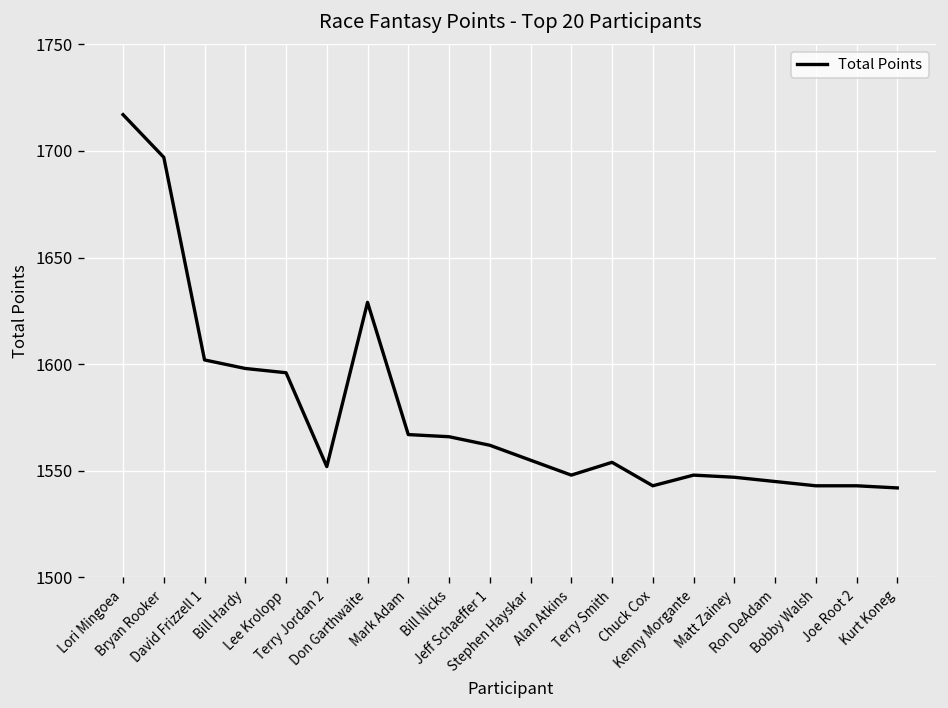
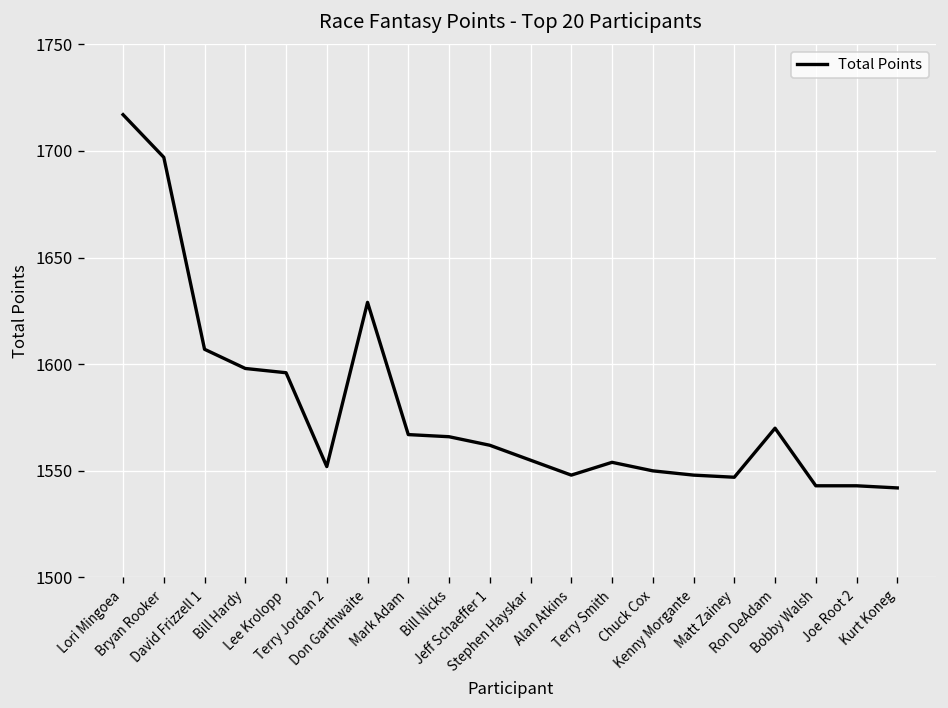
David Frizzell 1: 1602 -> 1607
Chuck Cox: 1543 -> 1550
Ron DeAdam: 1545 -> 1570
